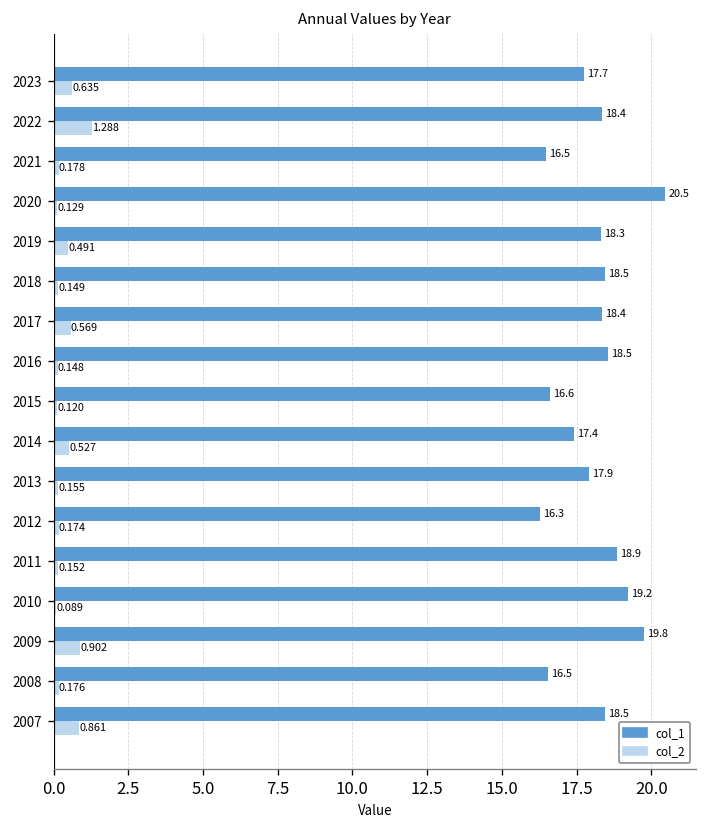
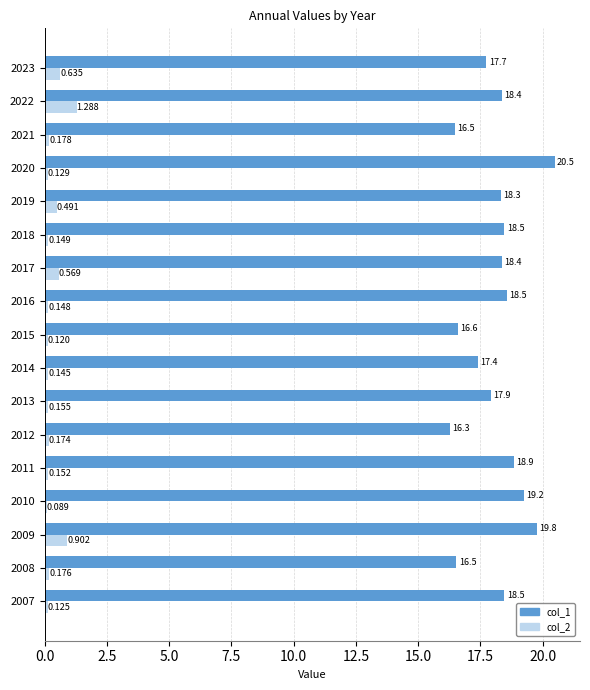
col_2, 2014: 0.527 -> 0.145
col_2, 2007: 0.861 -> 0.125
